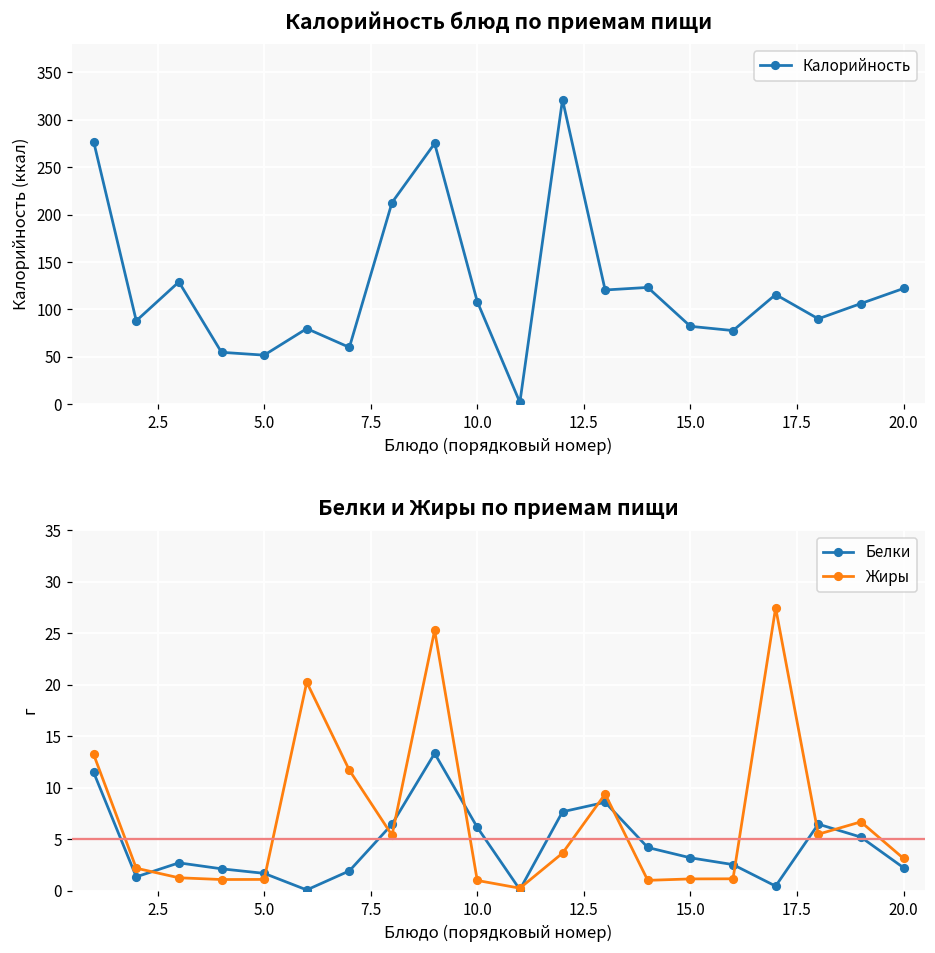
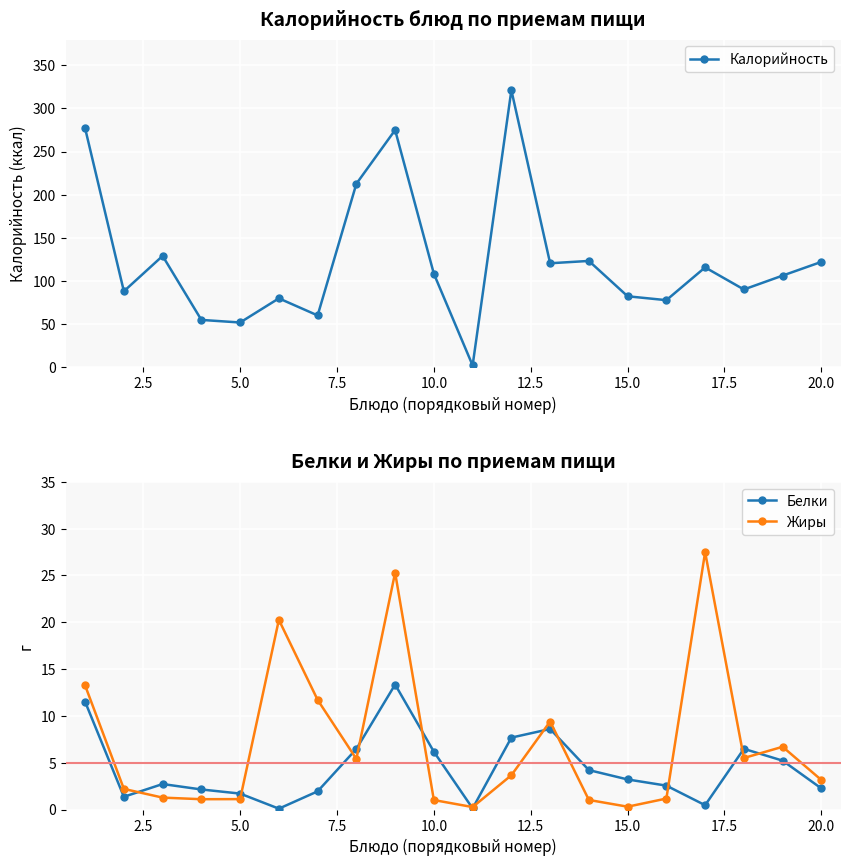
Белки и Жиры по приемам пищи, Жиры, 15.0: 1 -> 0
